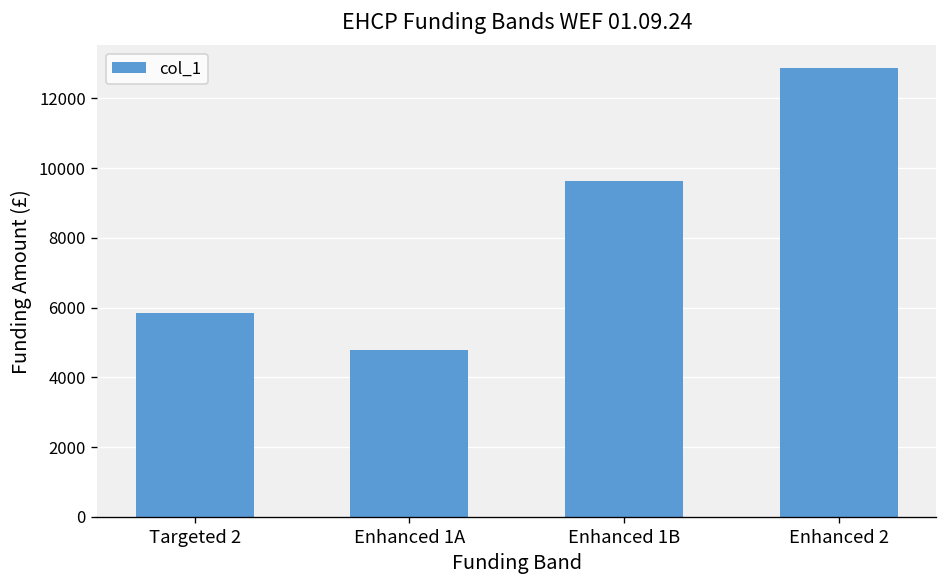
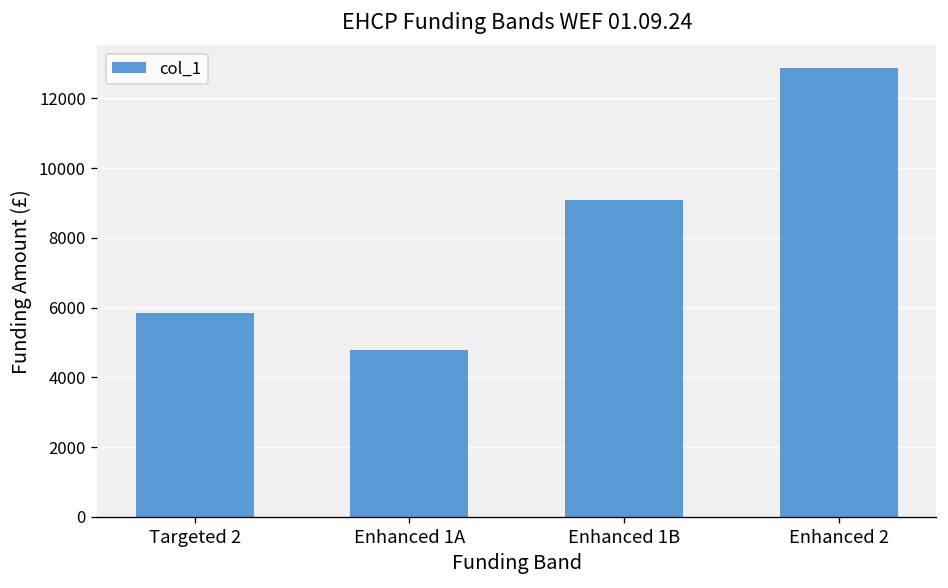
Enhanced 1B: 9600 -> 9100
